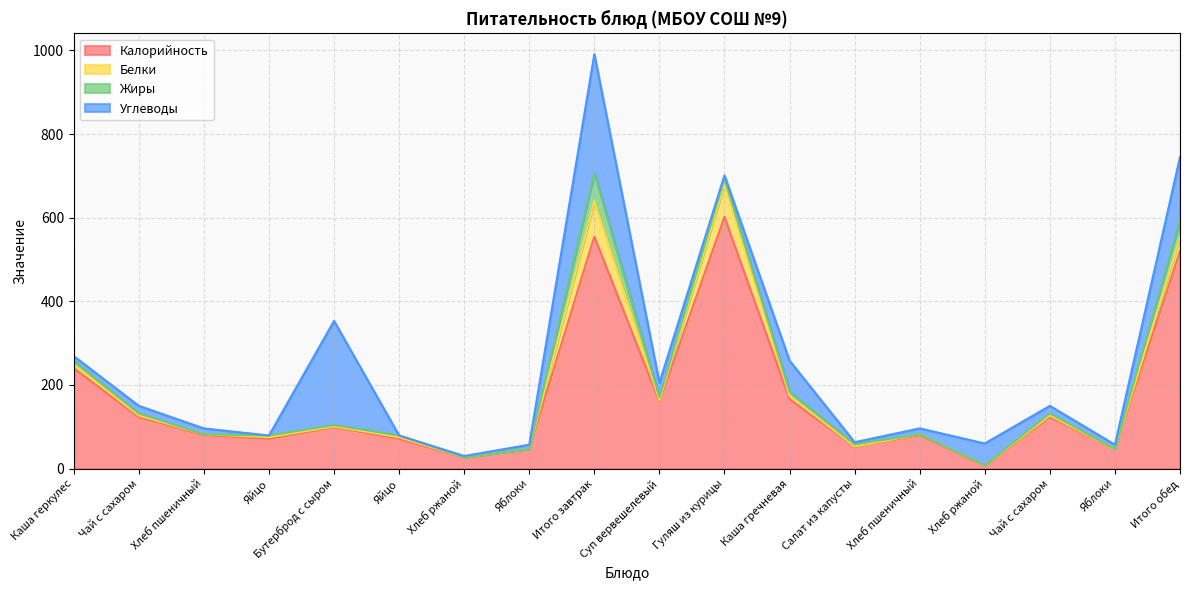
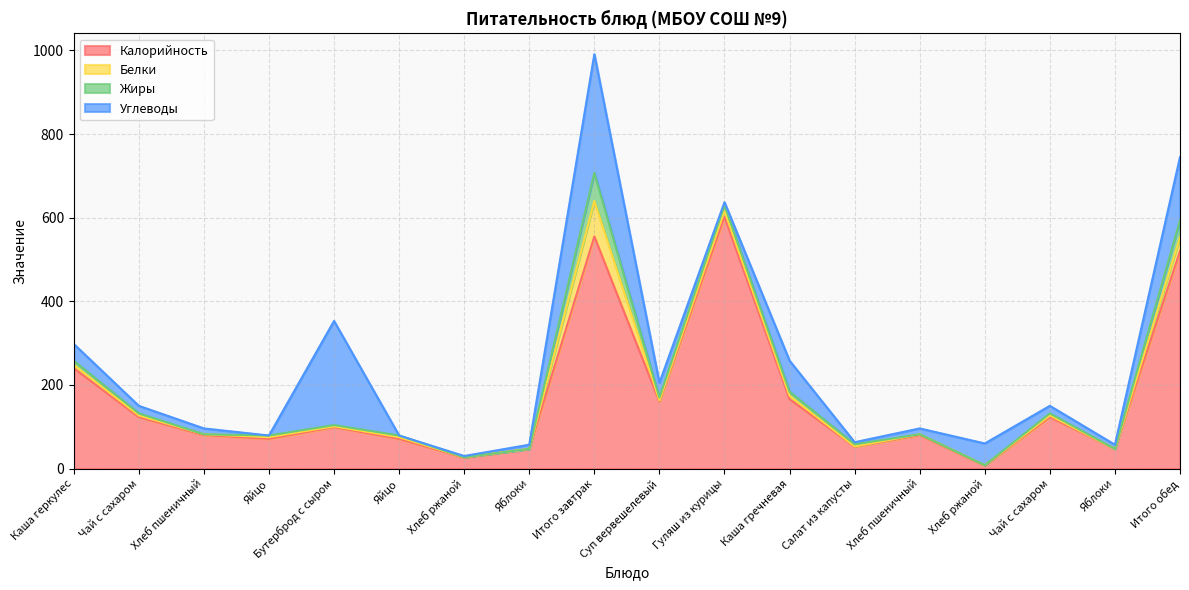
Углеводы, Каша геркулес: 10 -> 40
Белки, Гуляш из курицы: 80 -> 10
